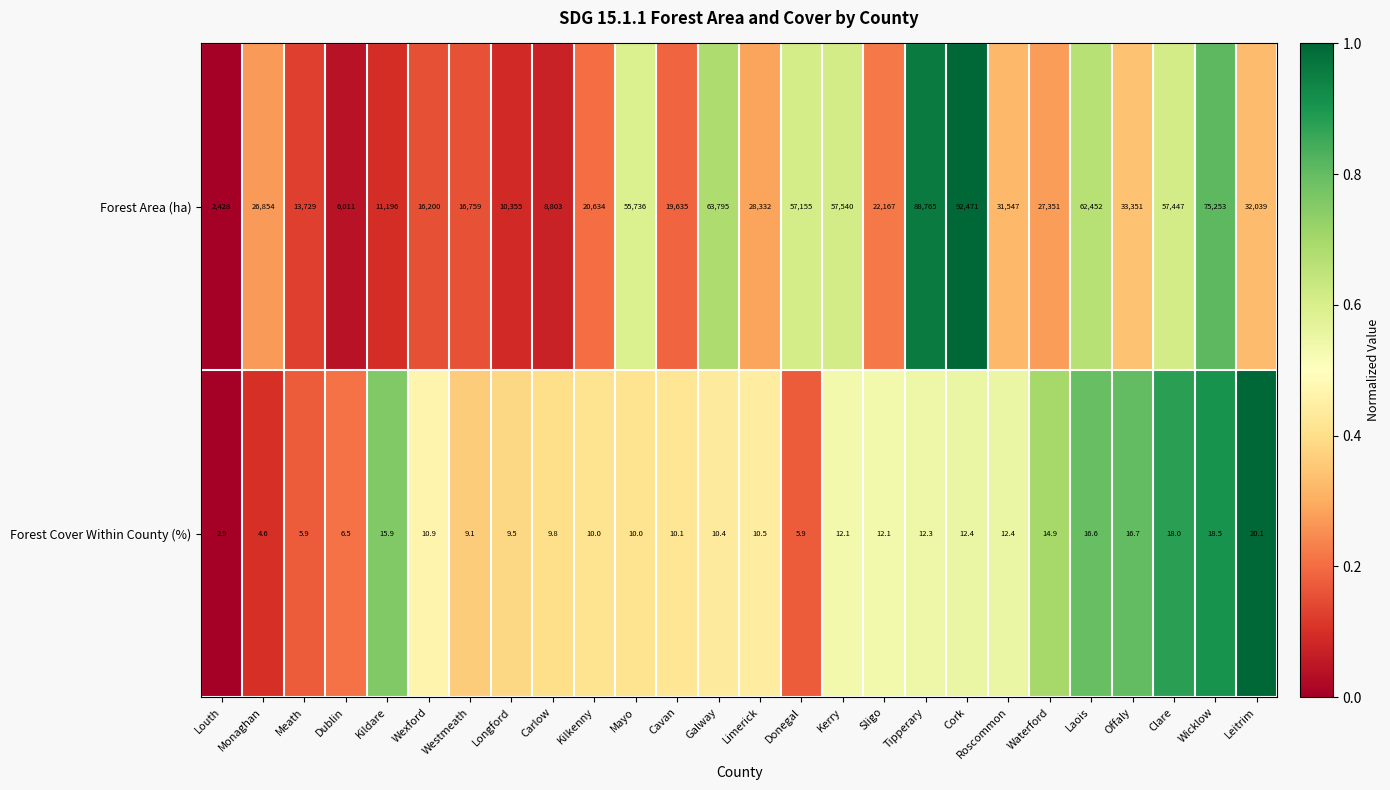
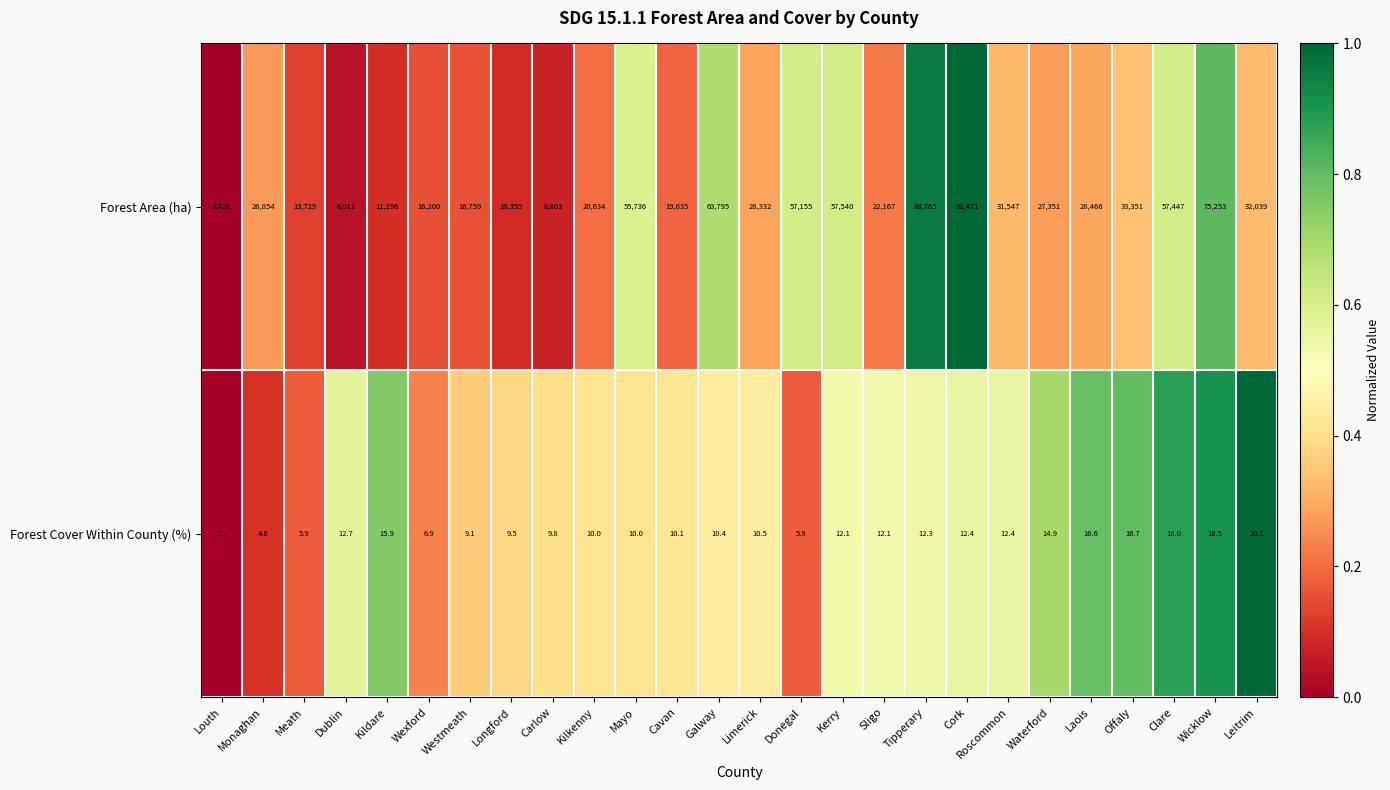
Forest Area (ha), Laois: 62,452 -> 28,466
Forest Cover Within County (%), Dublin: 6.5 -> 12.7
Forest Cover Within County (%), Wexford: 10.9 -> 6.9
